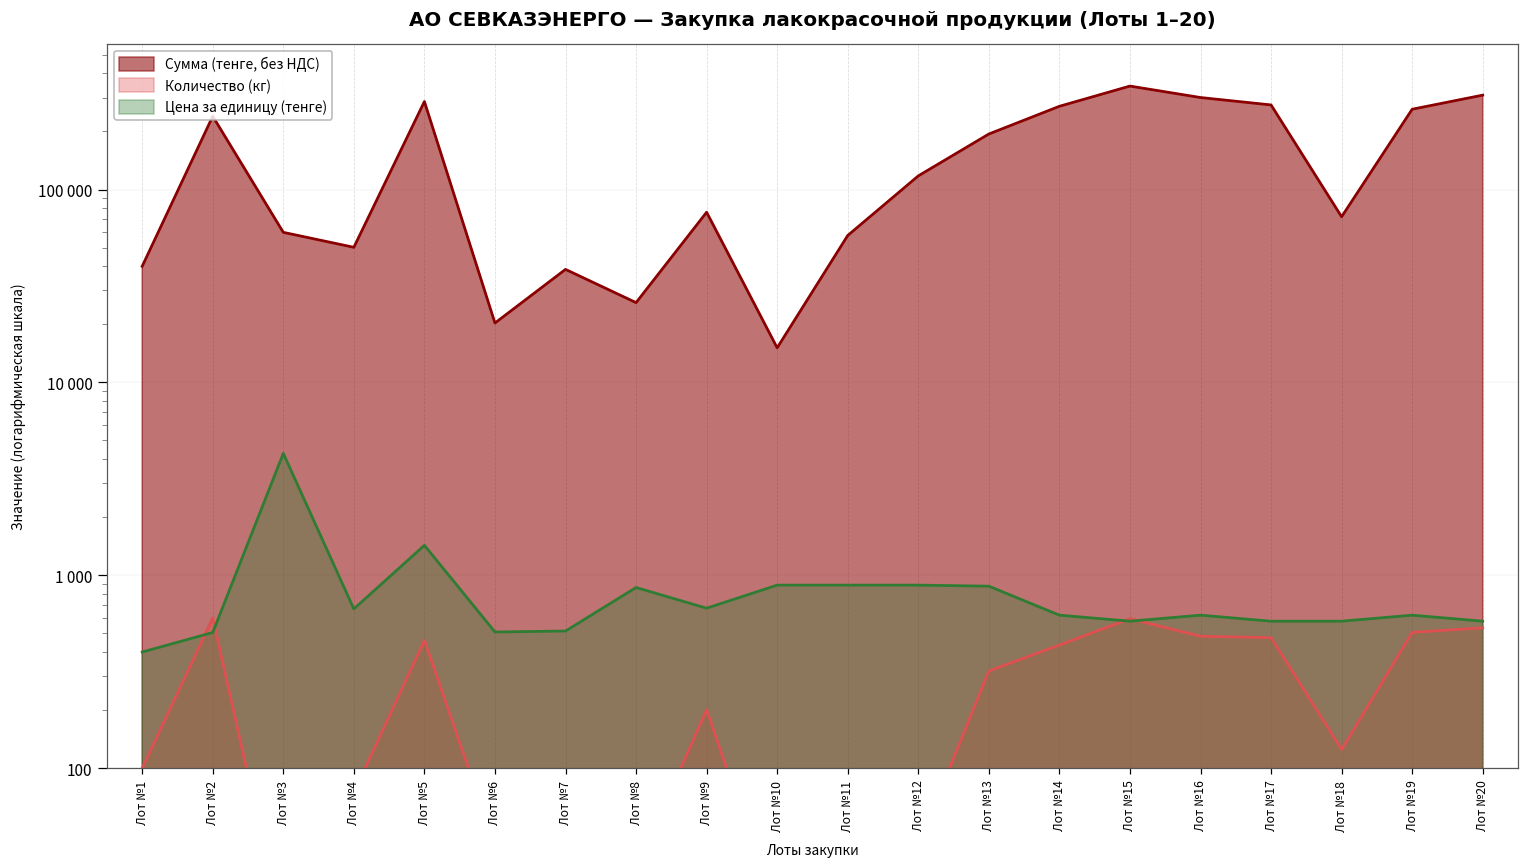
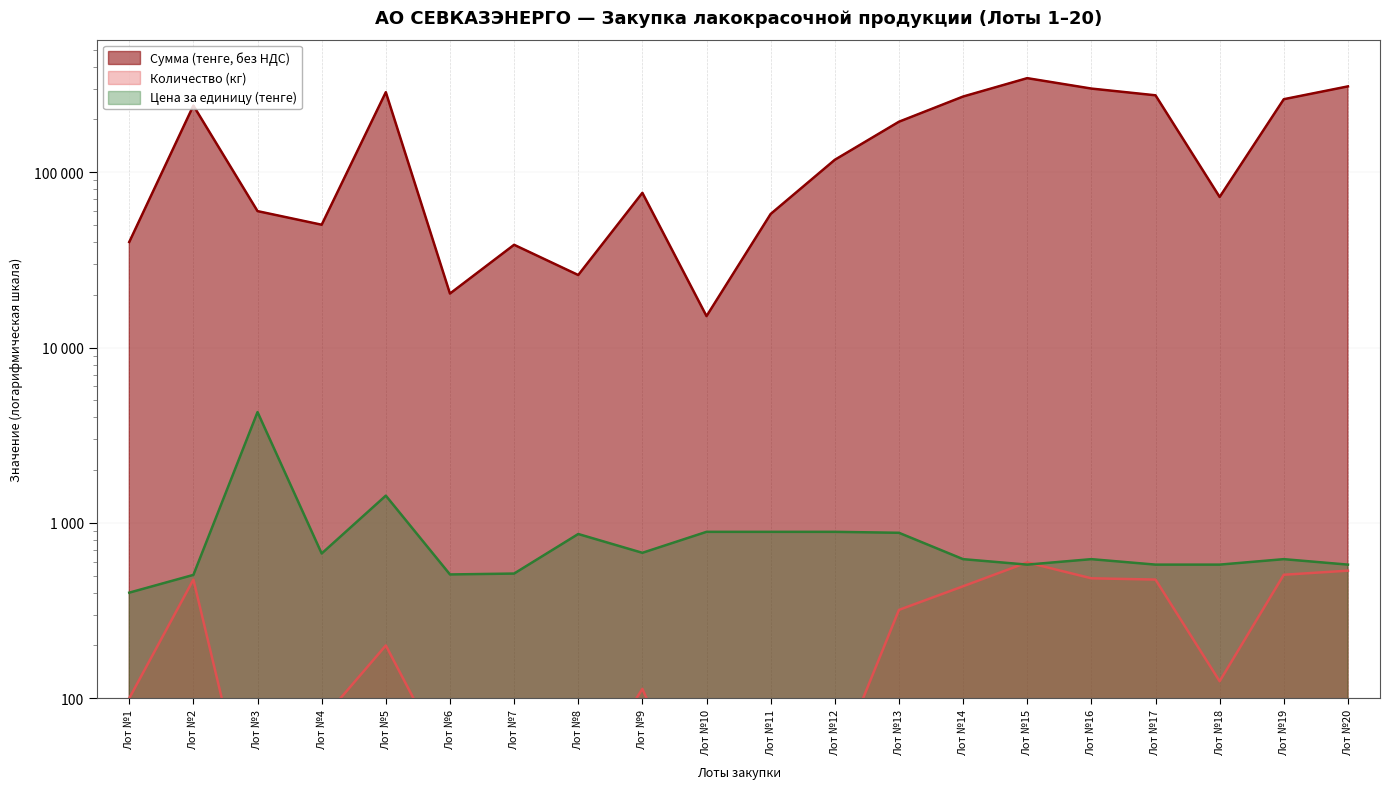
Количество (кг), Лот №2: 600 -> 480
Количество (кг), Лот №5: 460 -> 200
Количество (кг), Лот №9: 200 -> 110
